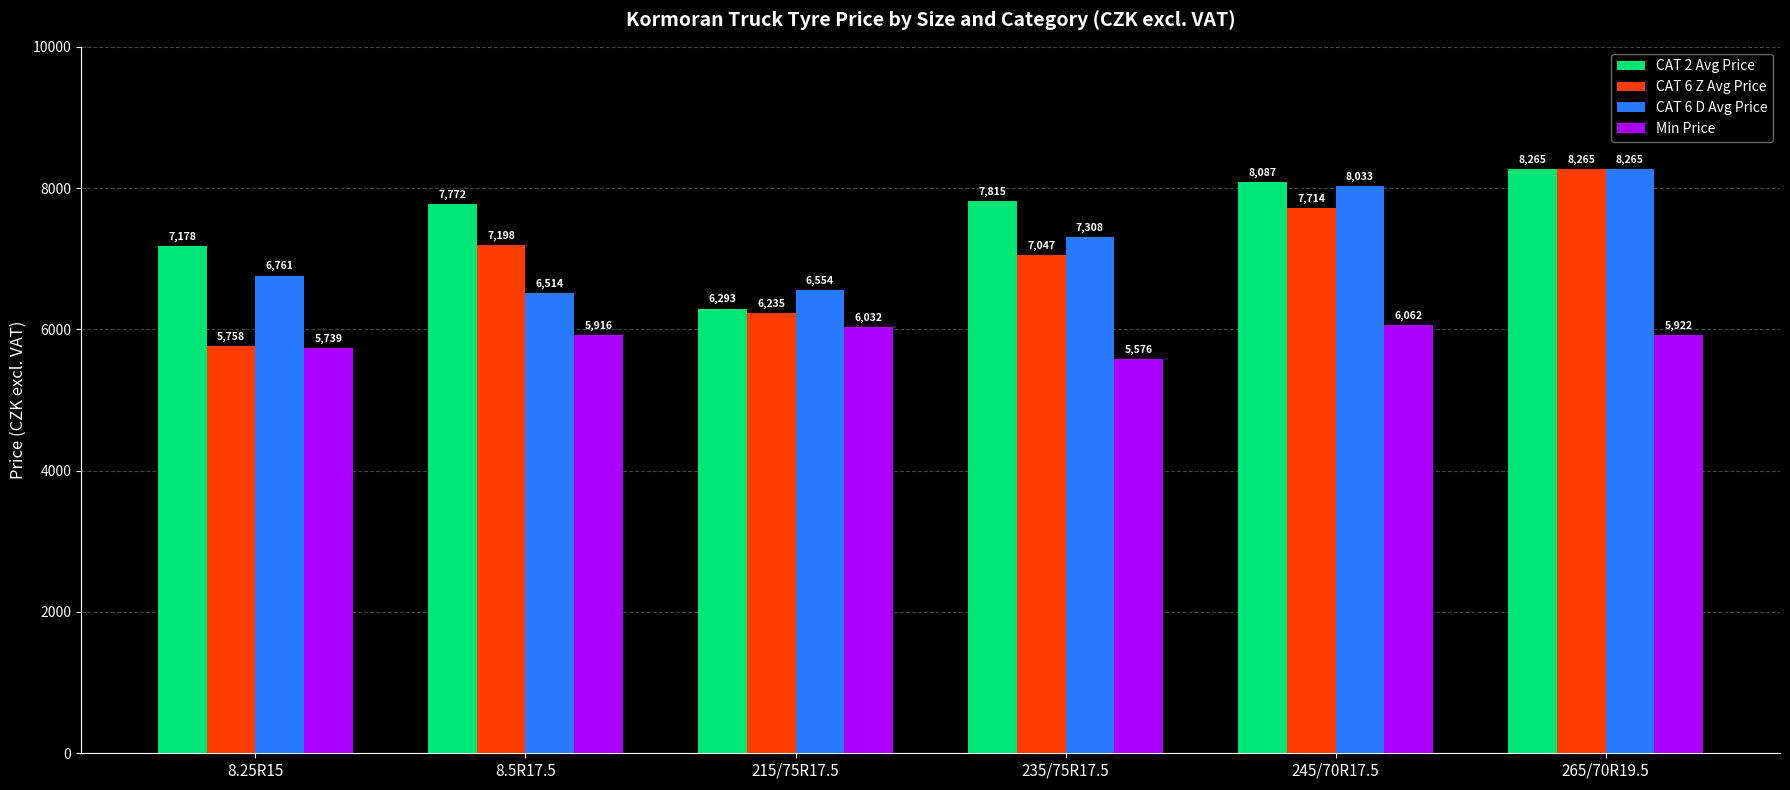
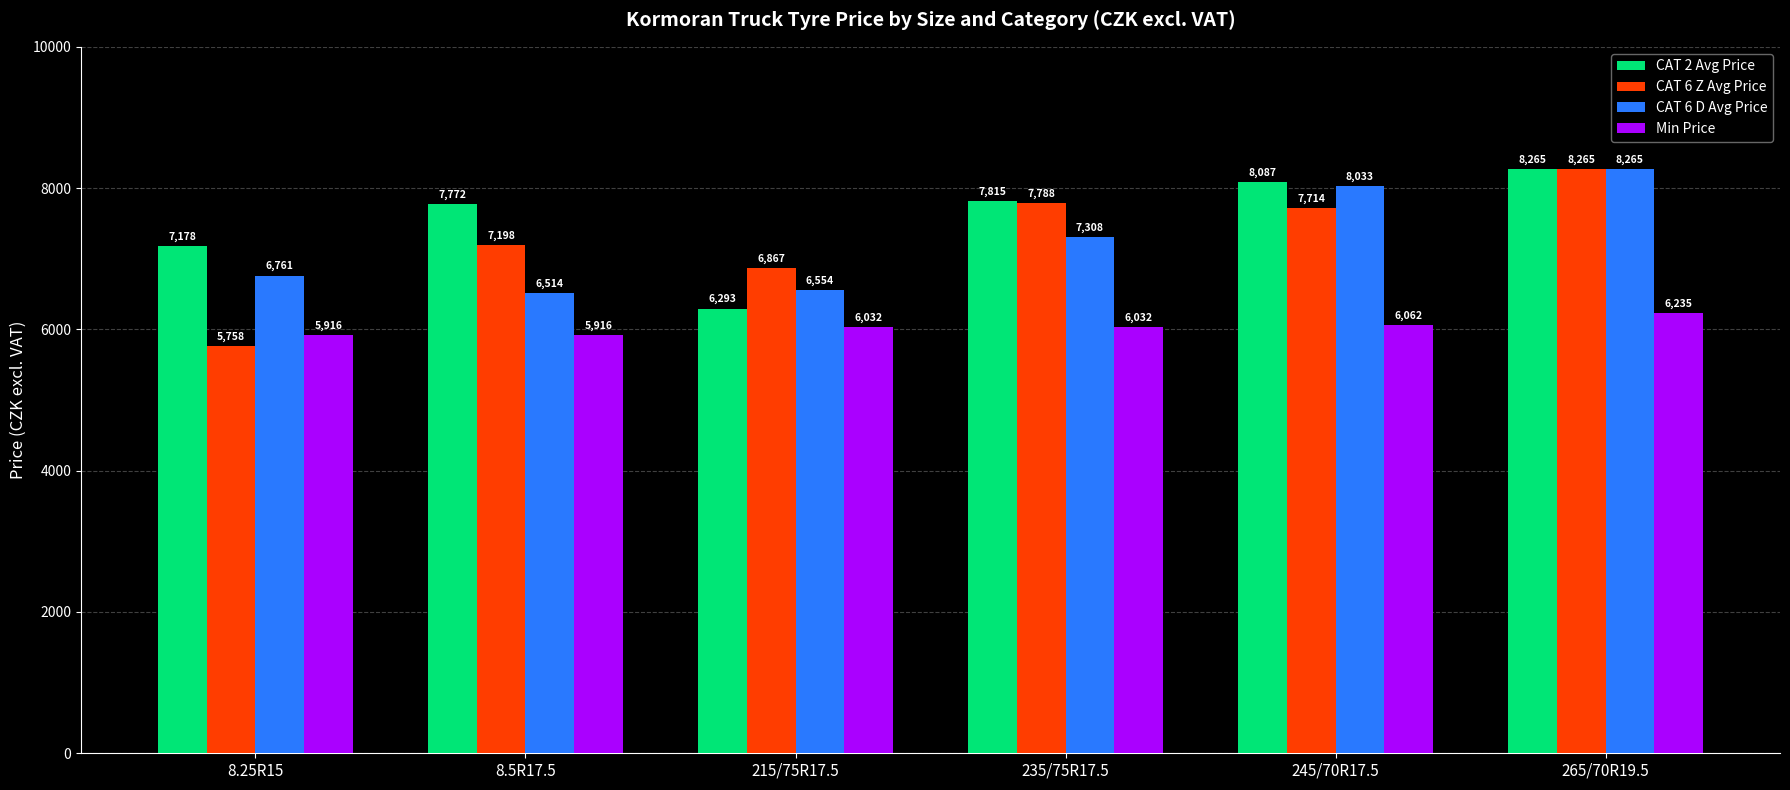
Min Price, 8.25R15: 5,739 -> 5,916
CAT 6 Z Avg Price, 215/75R17.5: 6,235 -> 6,867
CAT 6 Z Avg Price, 235/75R17.5: 7,047 -> 7,788
Min Price, 235/75R17.5: 5,576 -> 6,032
Min Price, 265/70R19.5: 5,922 -> 6,235
